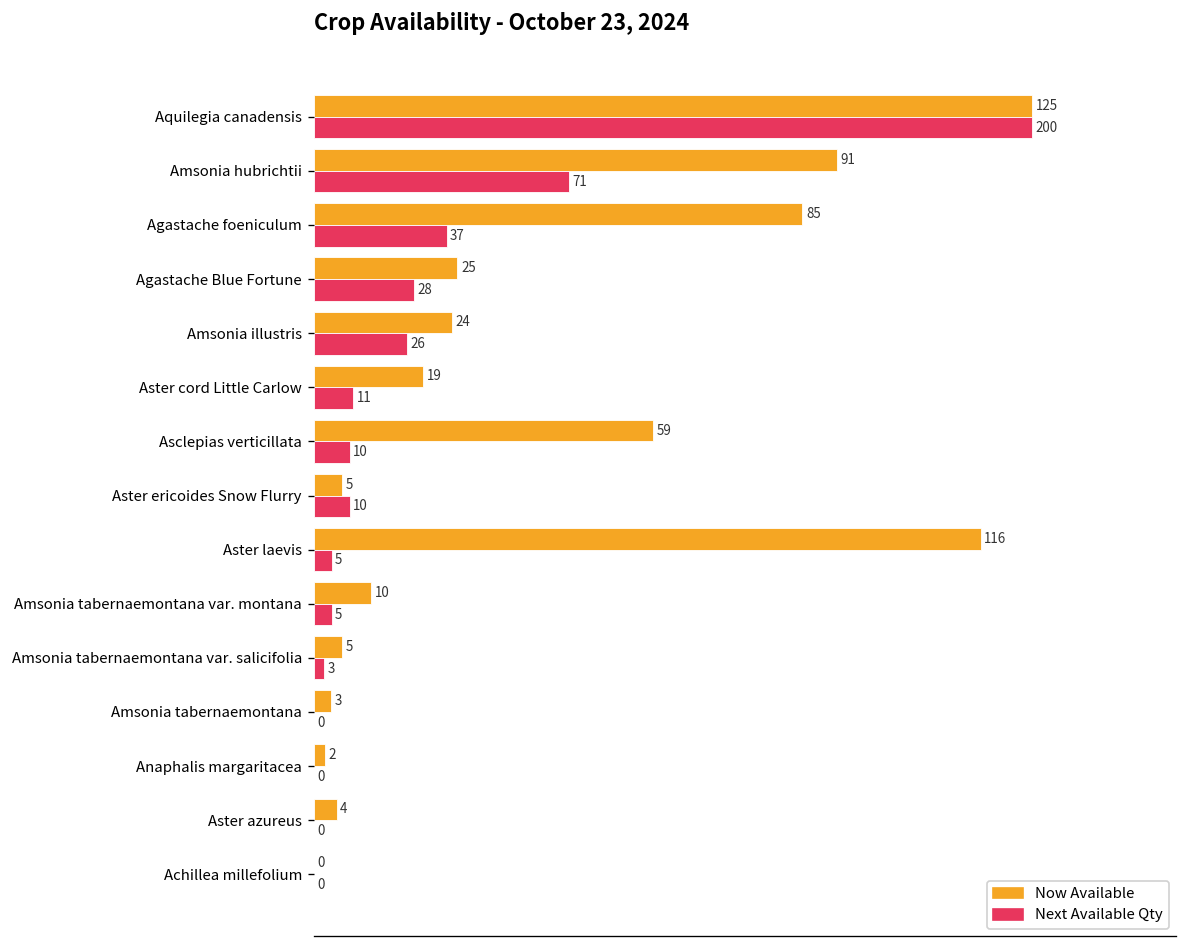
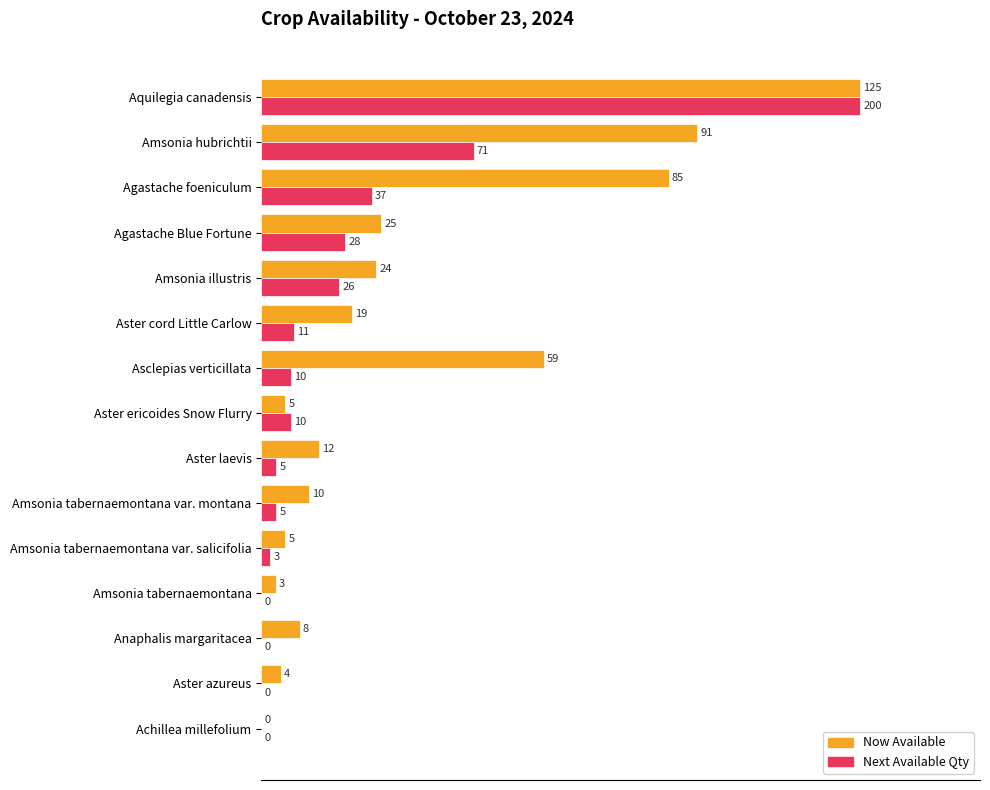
Now Available, Aster laevis: 116 -> 12
Now Available, Anaphalis margaritacea: 2 -> 8
